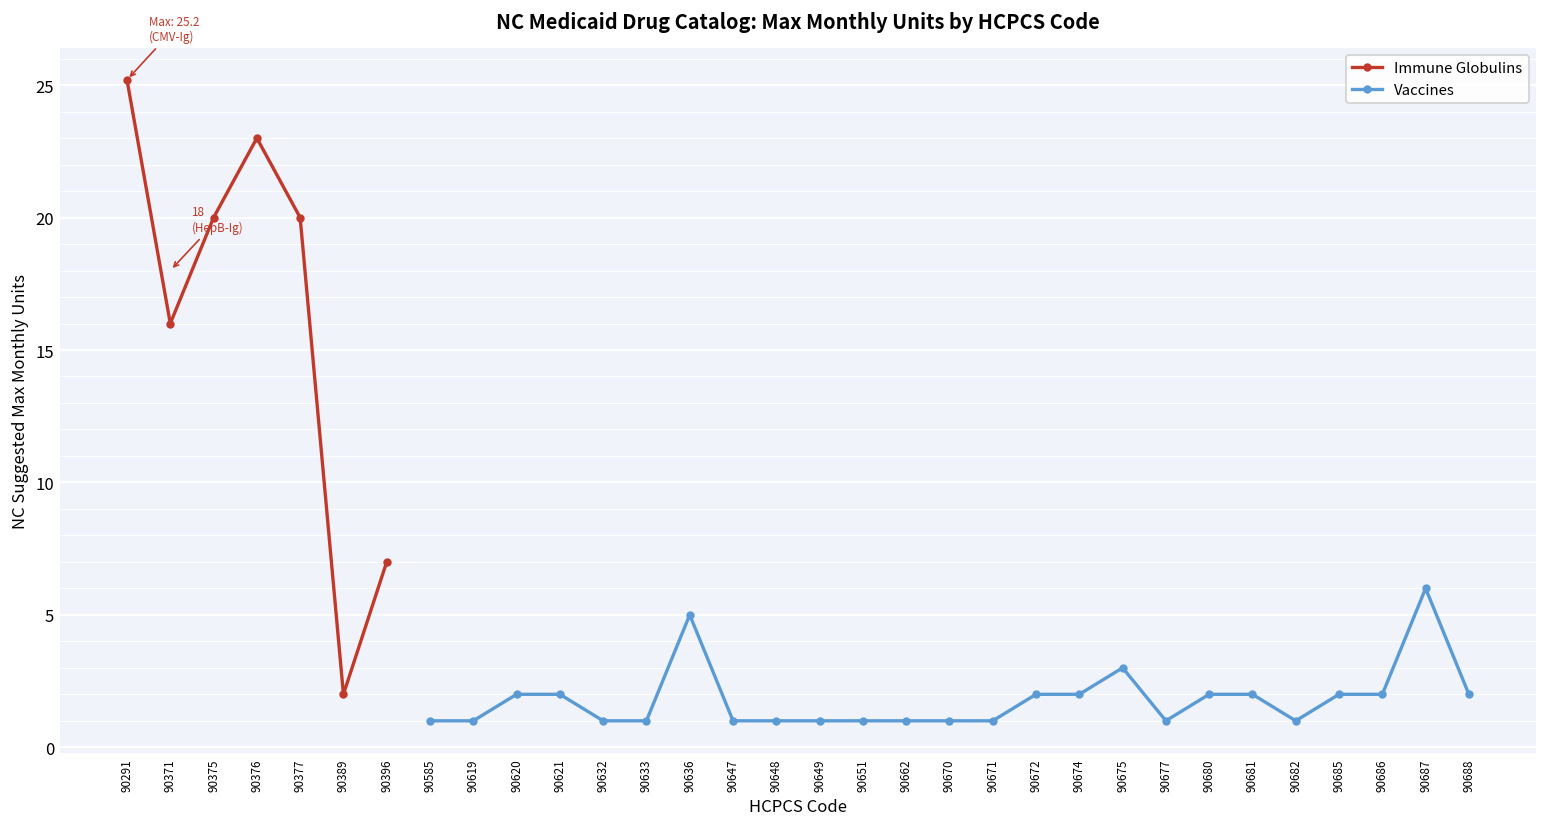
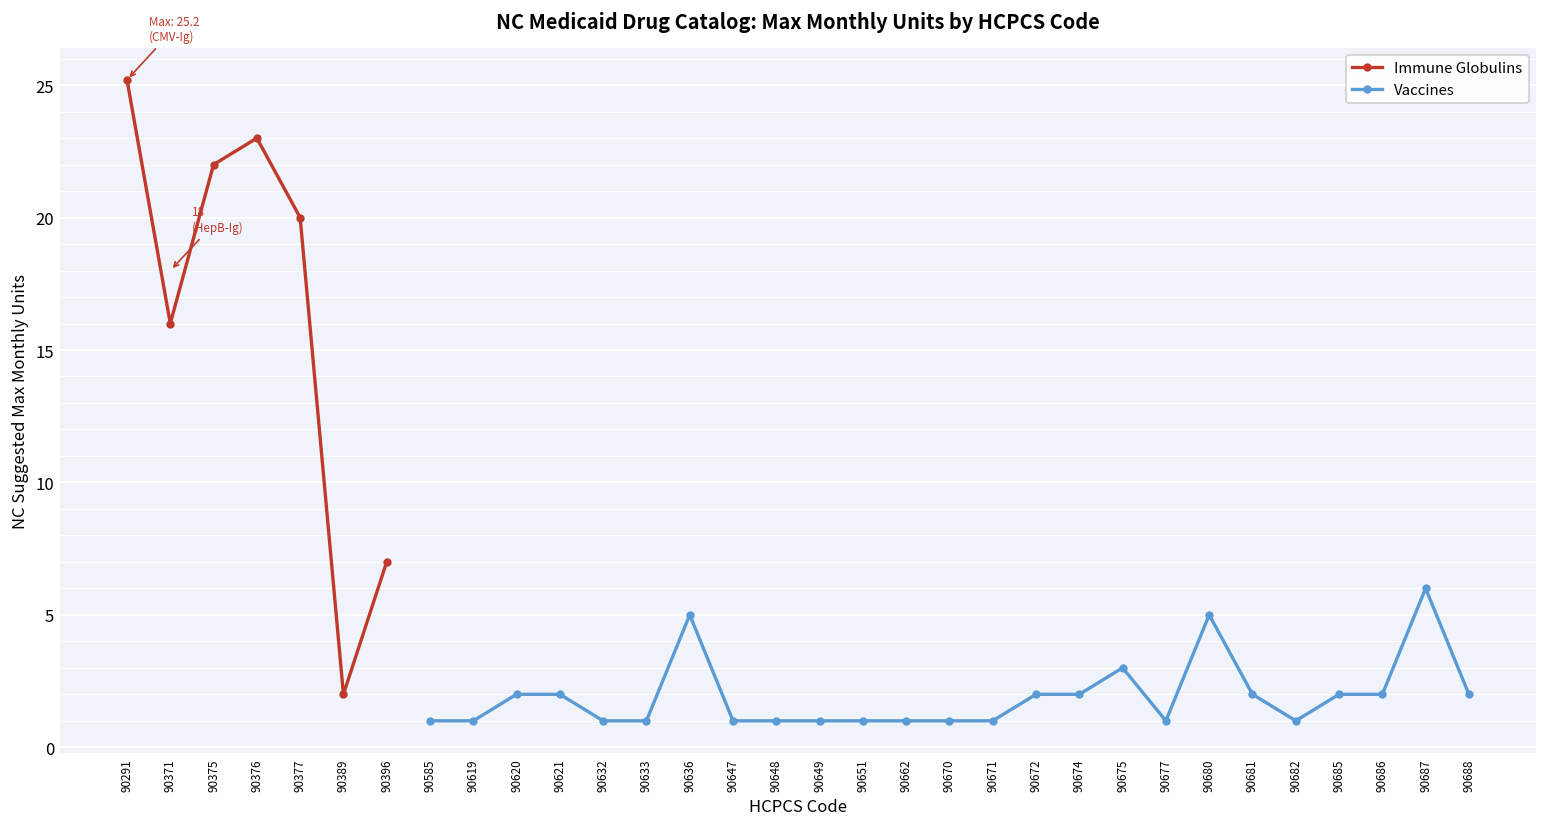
Immune Globulins, 90375: 20 -> 22
Vaccines, 90680: 2 -> 5
